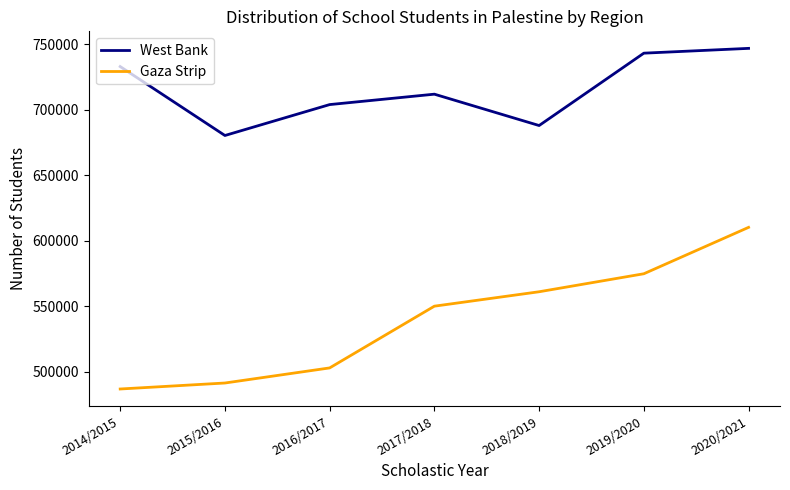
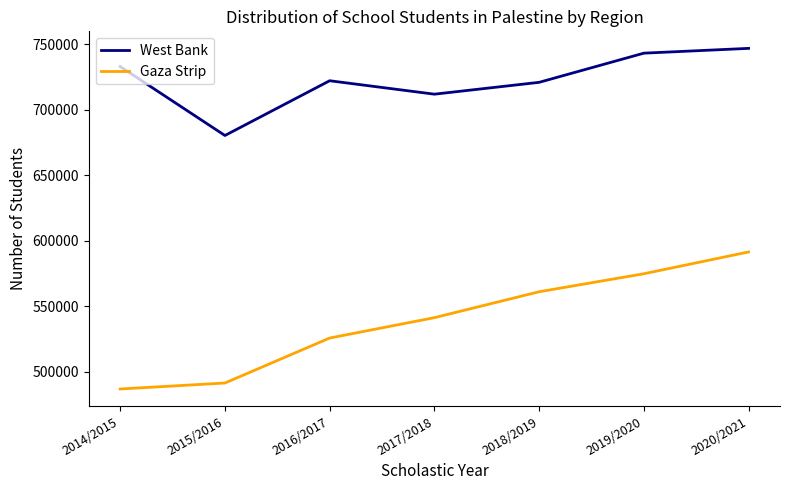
West Bank, 2016/2017: 704000 -> 722000
Gaza Strip, 2016/2017: 503000 -> 526000
Gaza Strip, 2017/2018: 550000 -> 541000
West Bank, 2018/2019: 688000 -> 721000
Gaza Strip, 2020/2021: 610000 -> 591000
